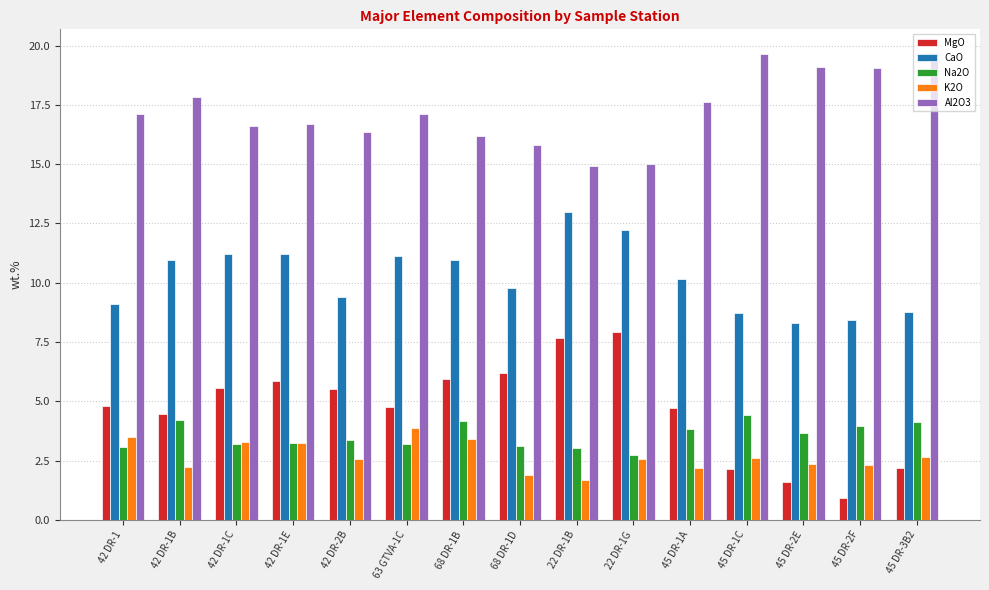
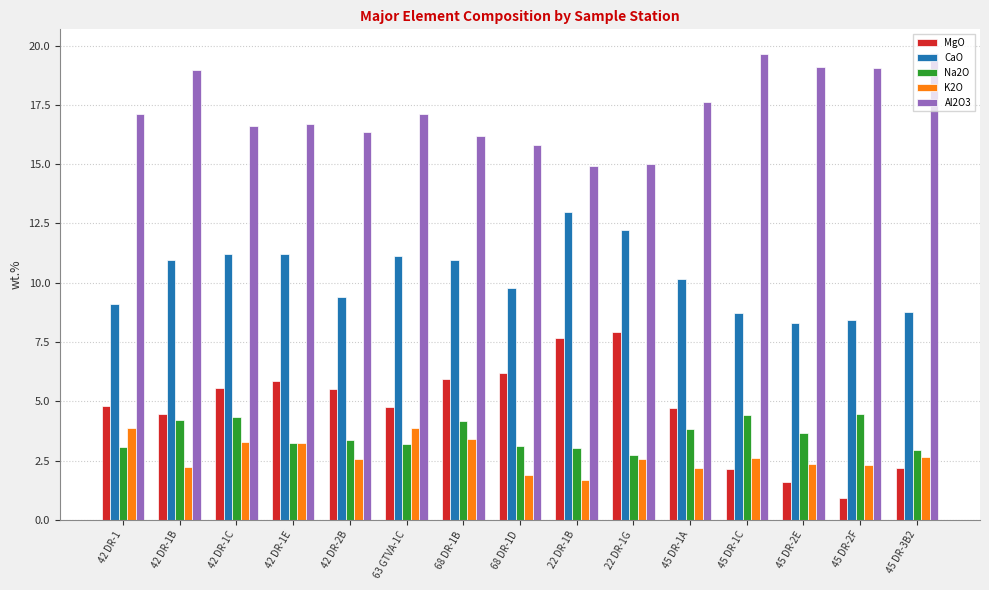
K2O, 42 DR-1: 3.5 -> 3.9
Al2O3, 42 DR-1B: 17.9 -> 19.0
Na2O, 42 DR-1C: 3.2 -> 4.3
Na2O, 45 DR-2F: 4.0 -> 4.5
Na2O, 45 DR-3B2: 4.1 -> 3.0
